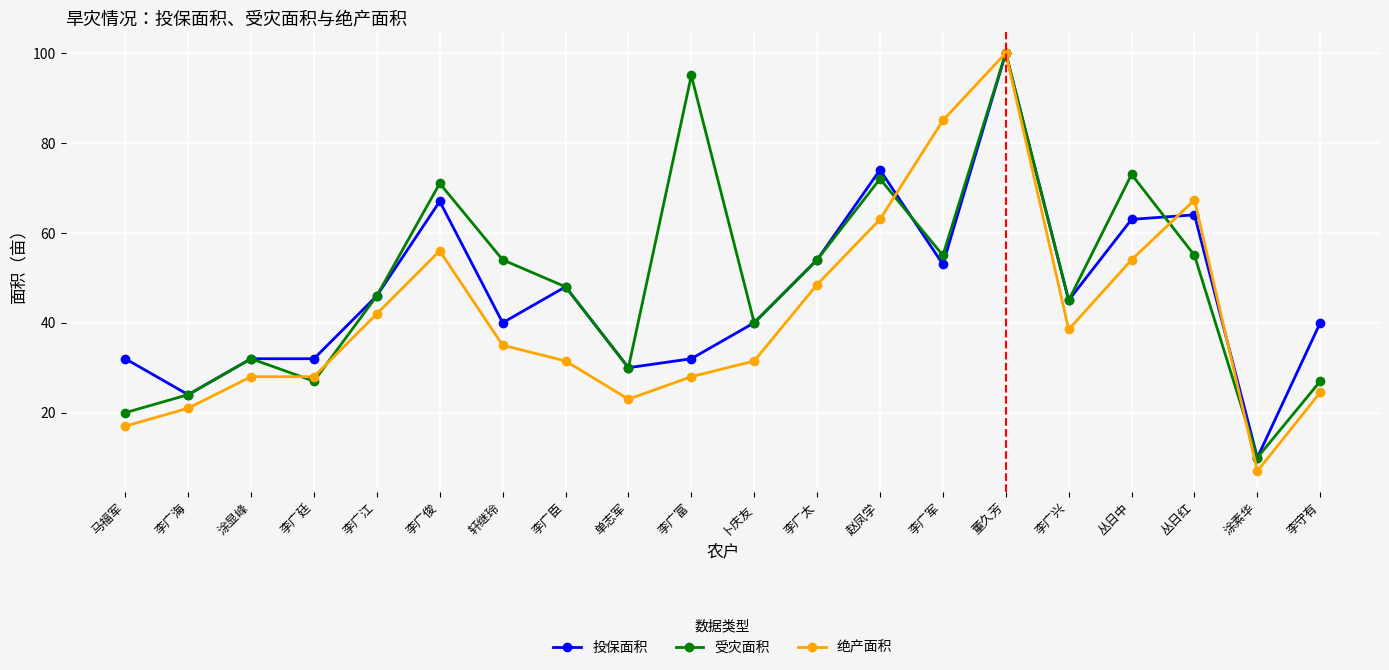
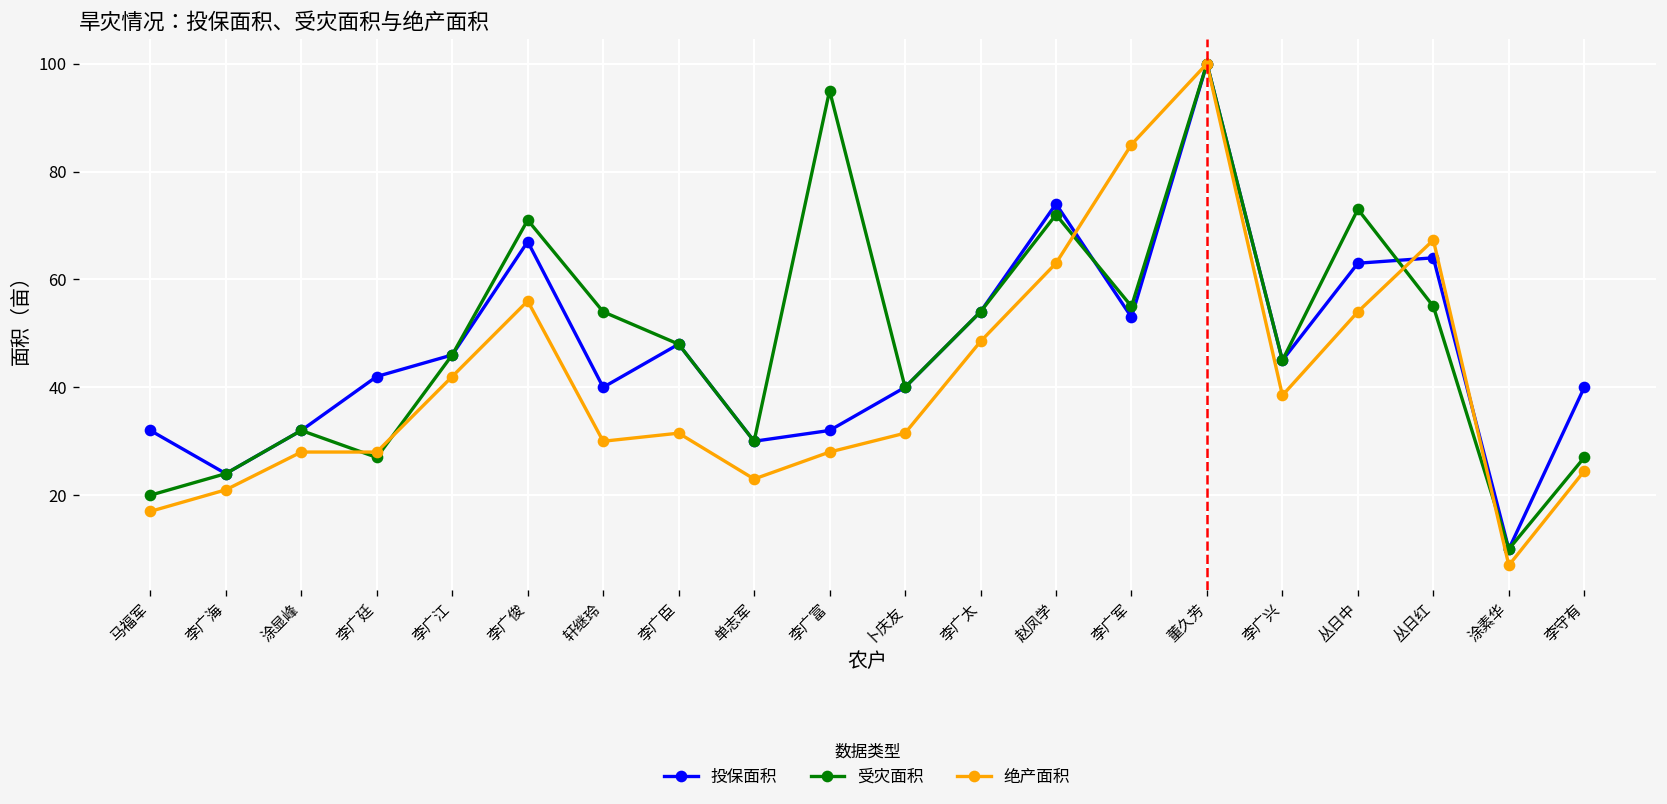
投保面积, 李广廷: 32 -> 42
绝产面积, 轩继玲: 35 -> 30
